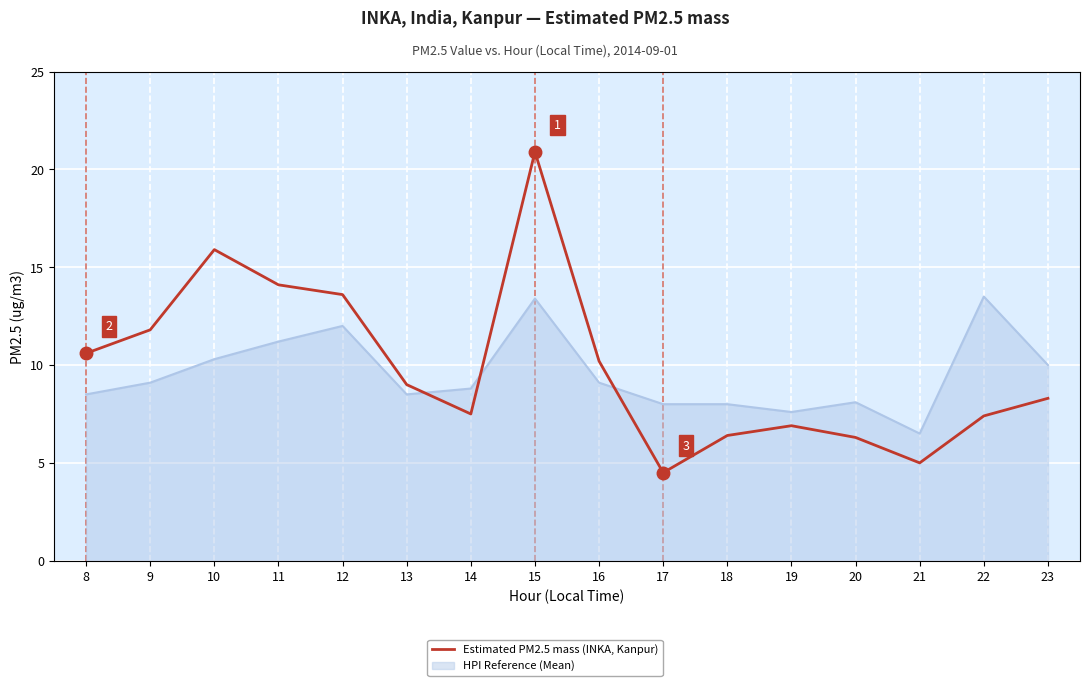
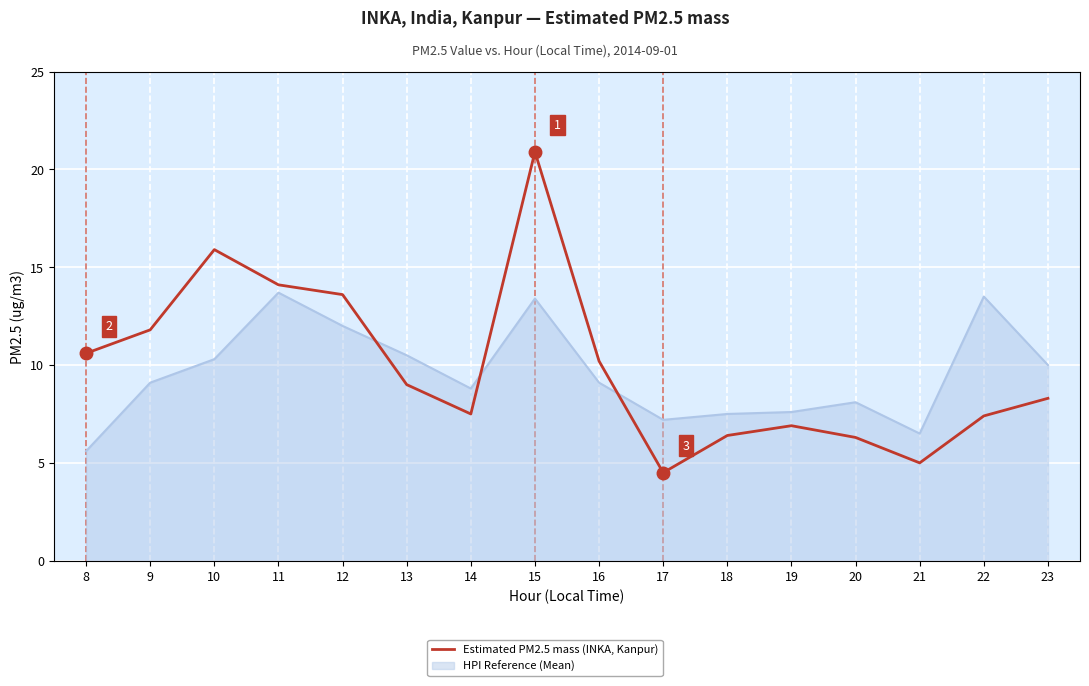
HPI Reference (Mean), 8: 8.5 -> 5.6
HPI Reference (Mean), 11: 11.2 -> 13.7
HPI Reference (Mean), 13: 8.5 -> 10.5
HPI Reference (Mean), 17: 8.0 -> 7.2
HPI Reference (Mean), 18: 8.0 -> 7.5
